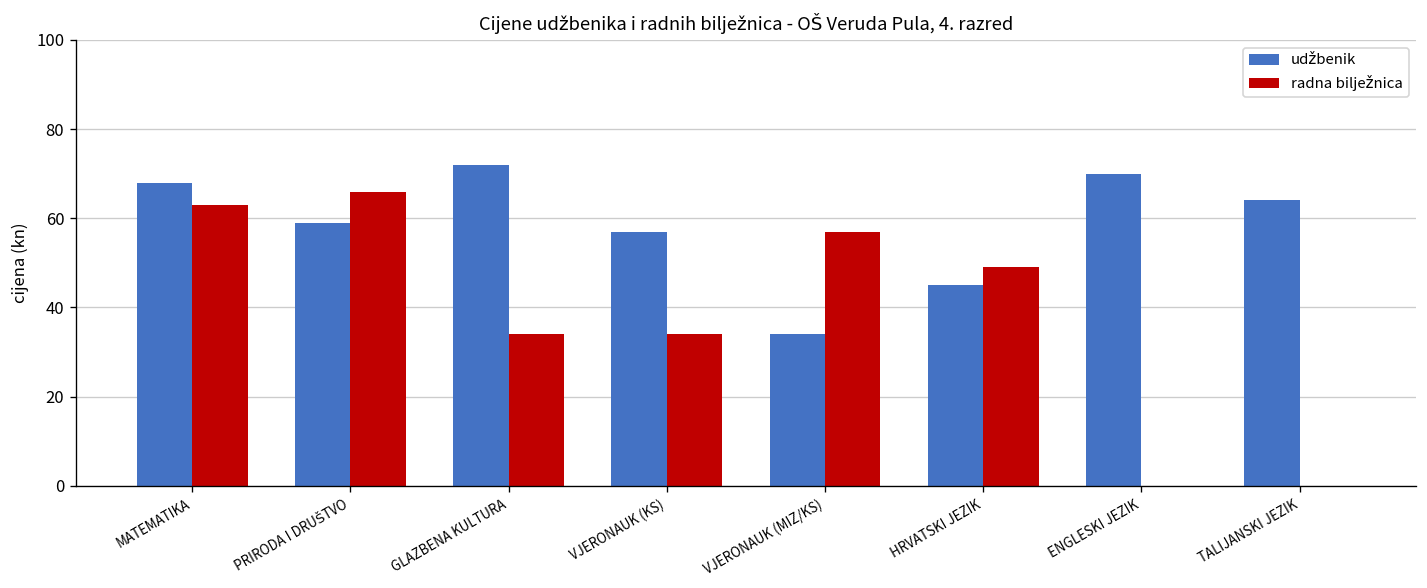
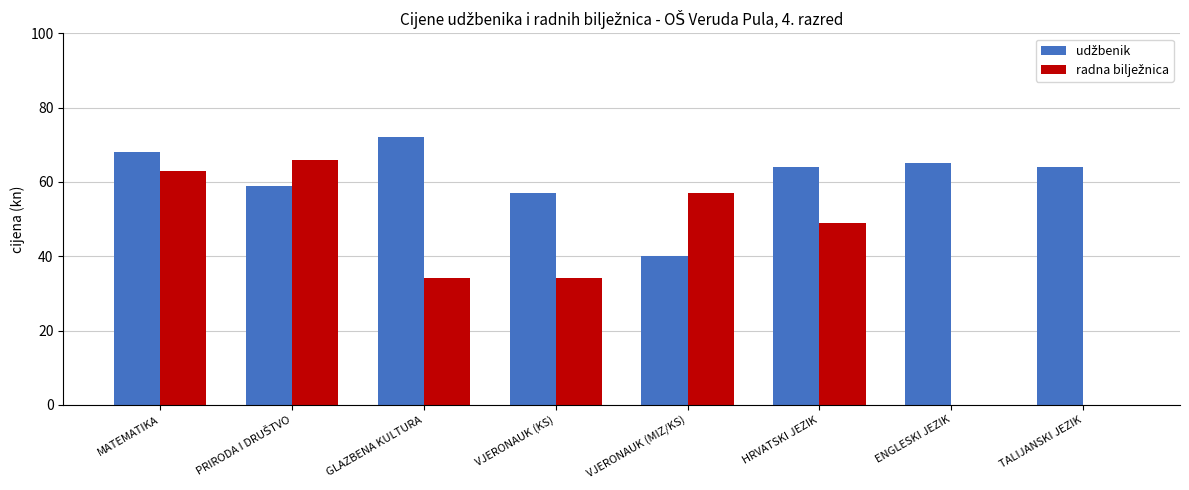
udžbenik, VJERONAUK (MIZ/KS): 34 -> 40
udžbenik, HRVATSKI JEZIK: 45 -> 64
udžbenik, ENGLESKI JEZIK: 70 -> 65
